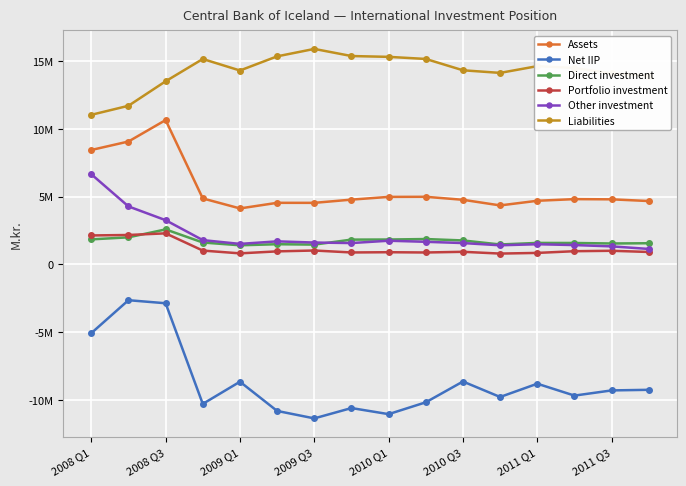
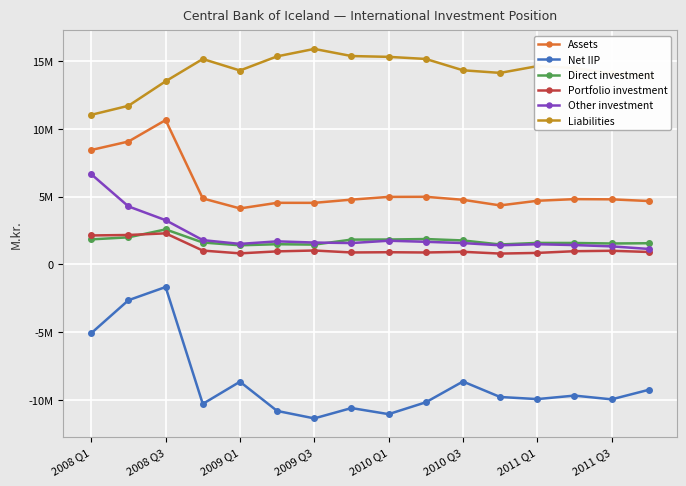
Net IIP, 2008 Q3: -2900000 -> -1700000
Net IIP, 2011 Q1: -8800000 -> -9900000
Net IIP, 2011 Q3: -9300000 -> -10000000
